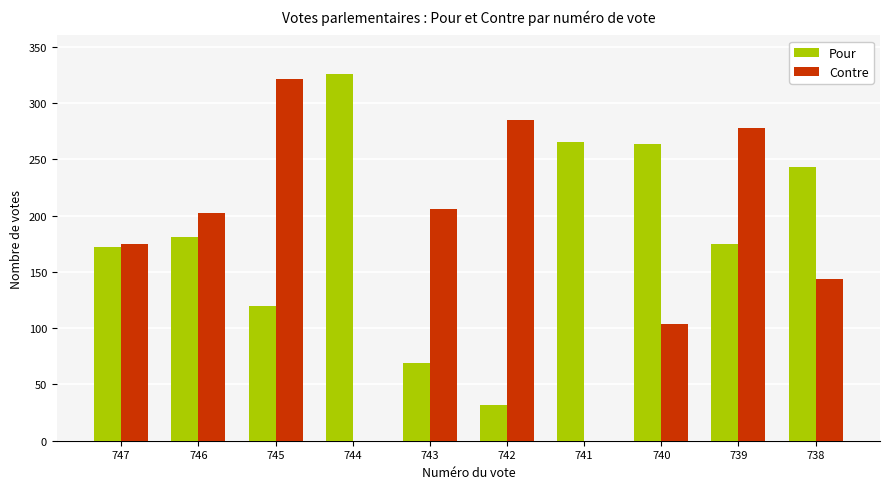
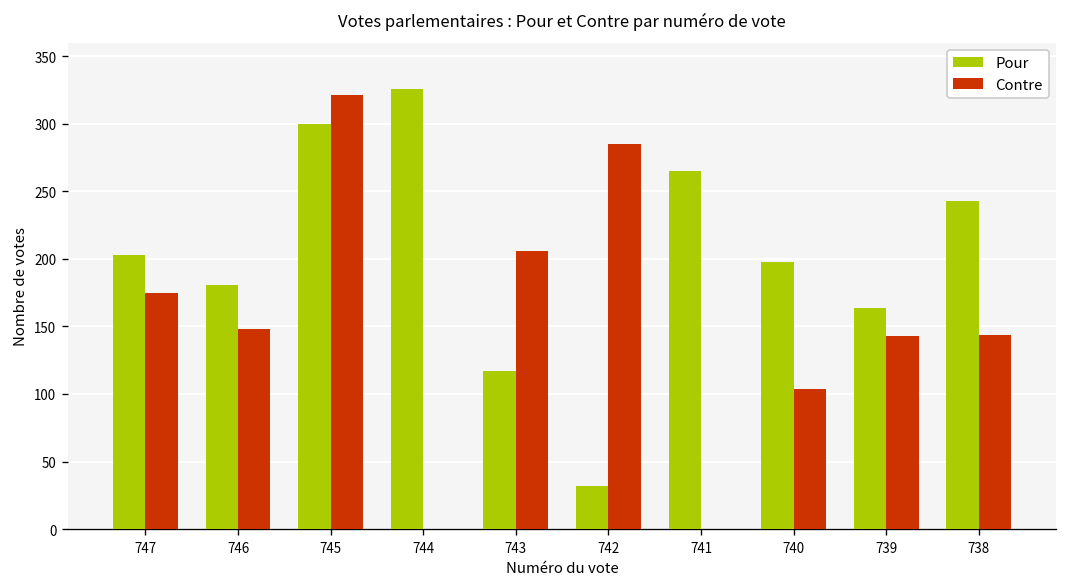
Pour, 747: 172 -> 203
Contre, 746: 202 -> 148
Pour, 745: 120 -> 300
Pour, 743: 69 -> 117
Pour, 740: 264 -> 198
Pour, 739: 175 -> 164
Contre, 739: 278 -> 143
